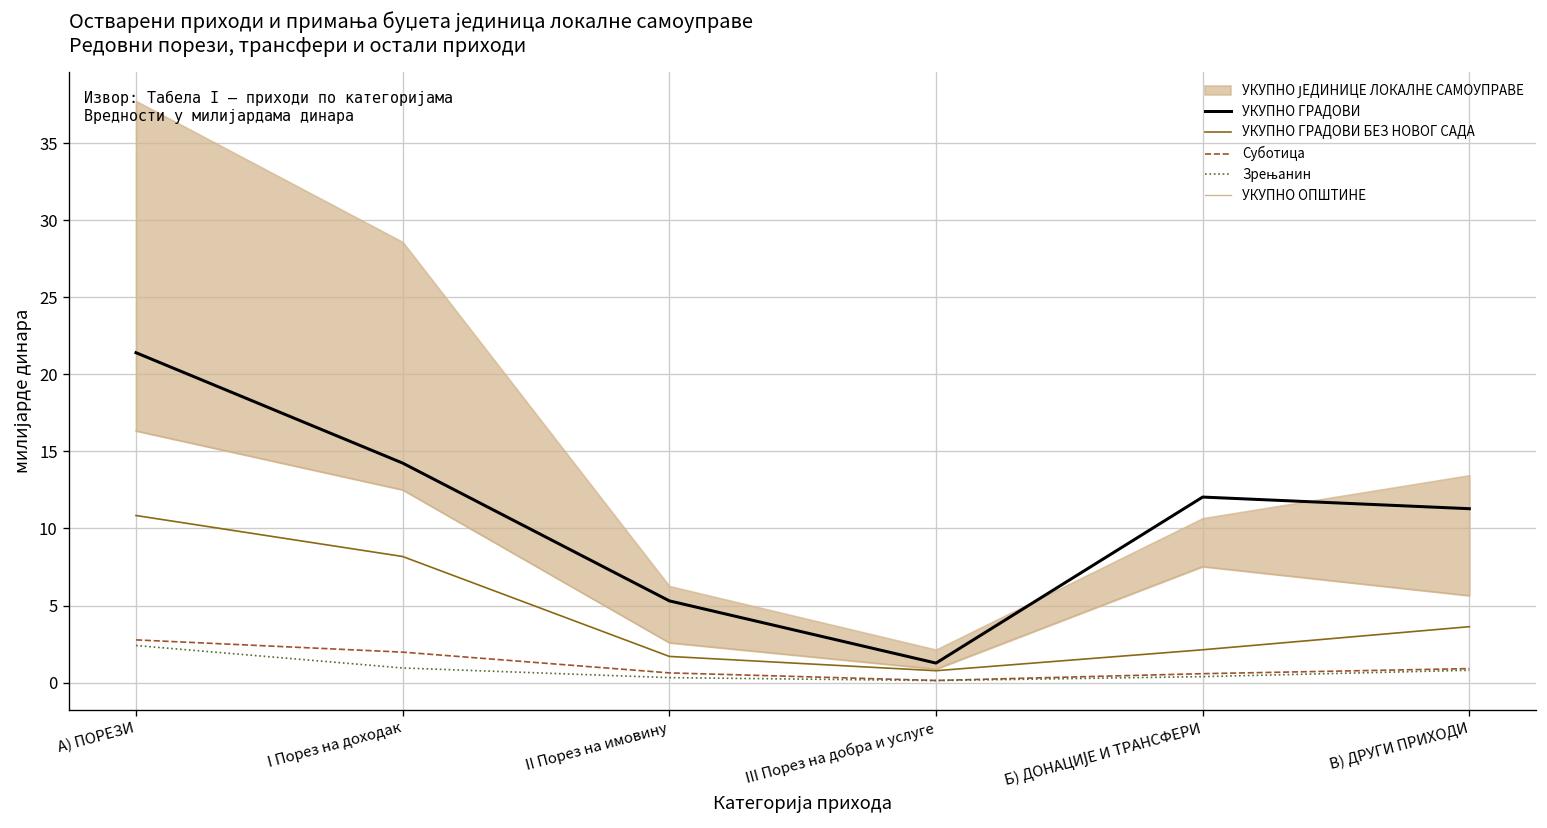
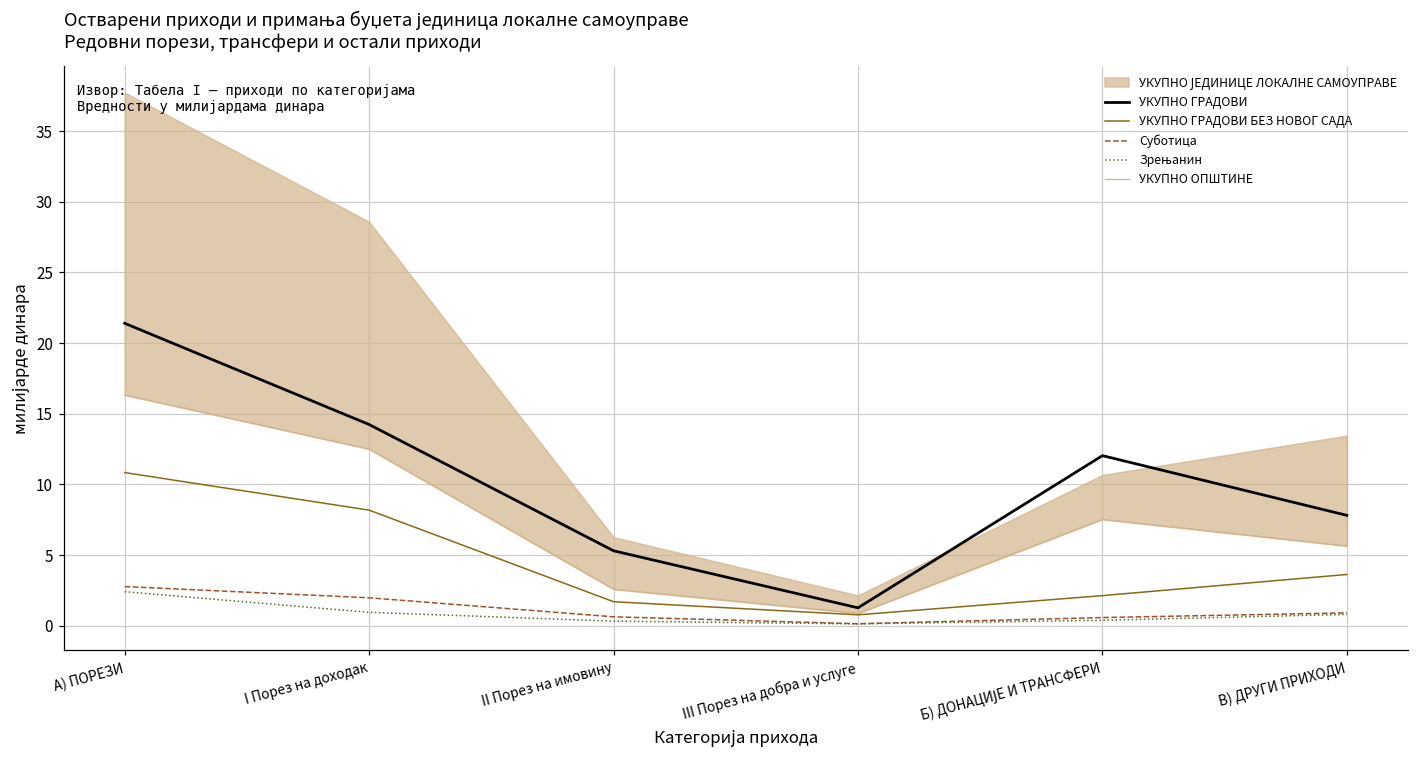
УКУПНО ГРАДОВИ, В) ДРУГИ ПРИХОДИ: 11.3 -> 7.8
